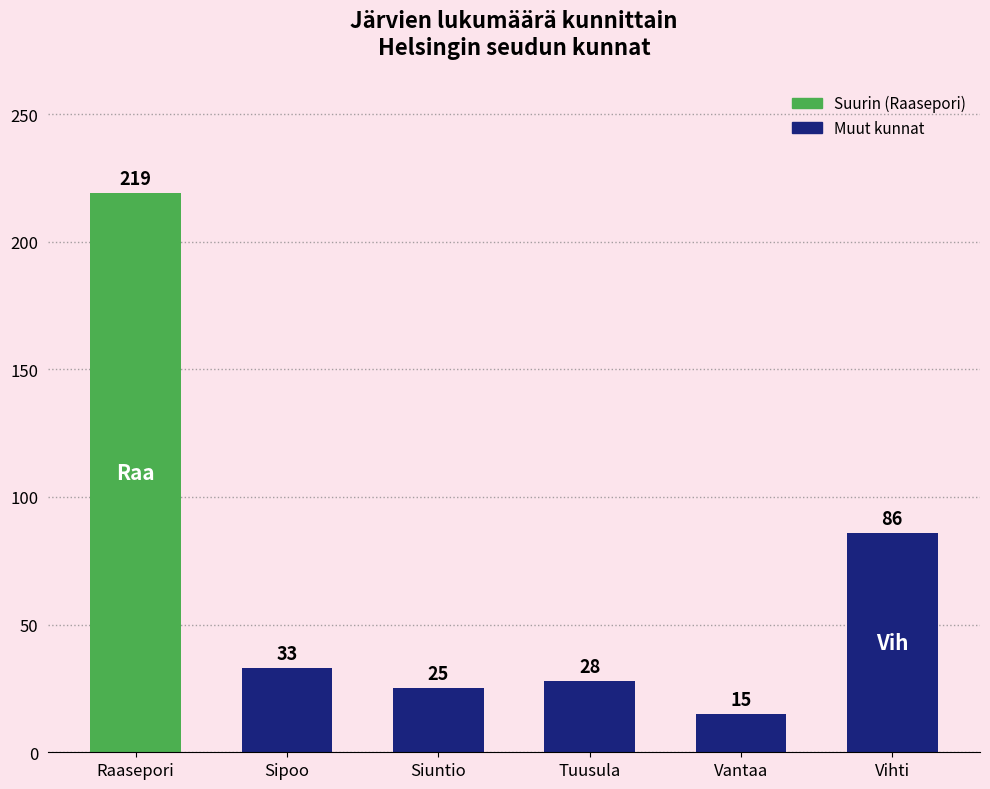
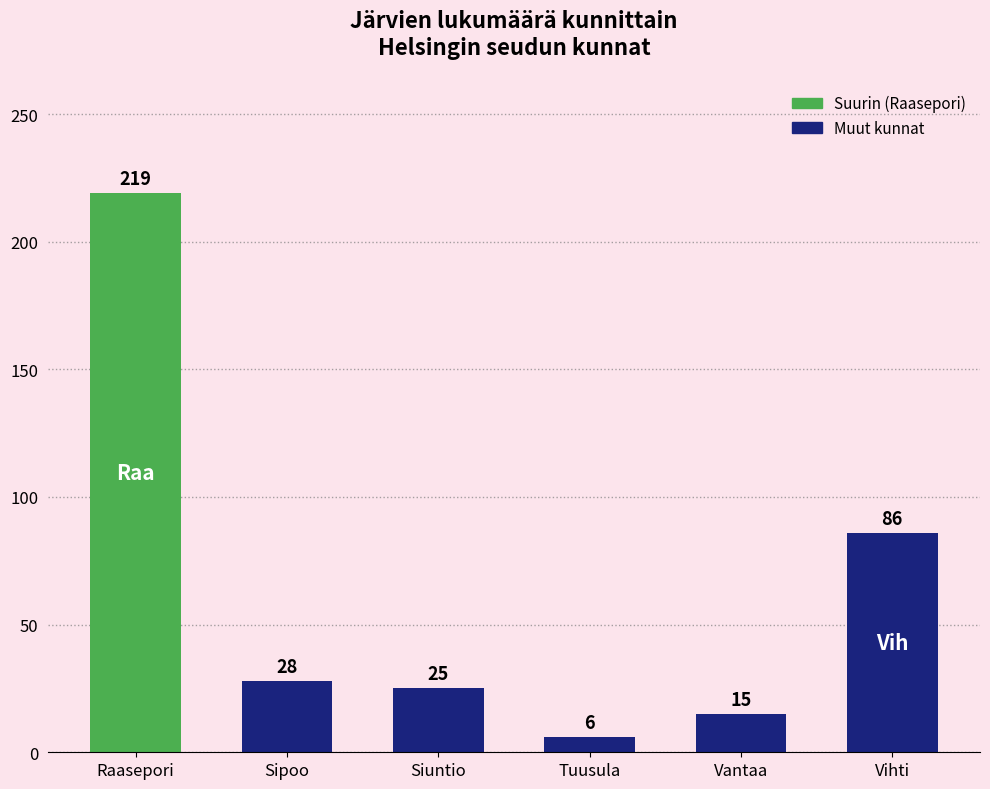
Sipoo: 33 -> 28
Tuusula: 28 -> 6
